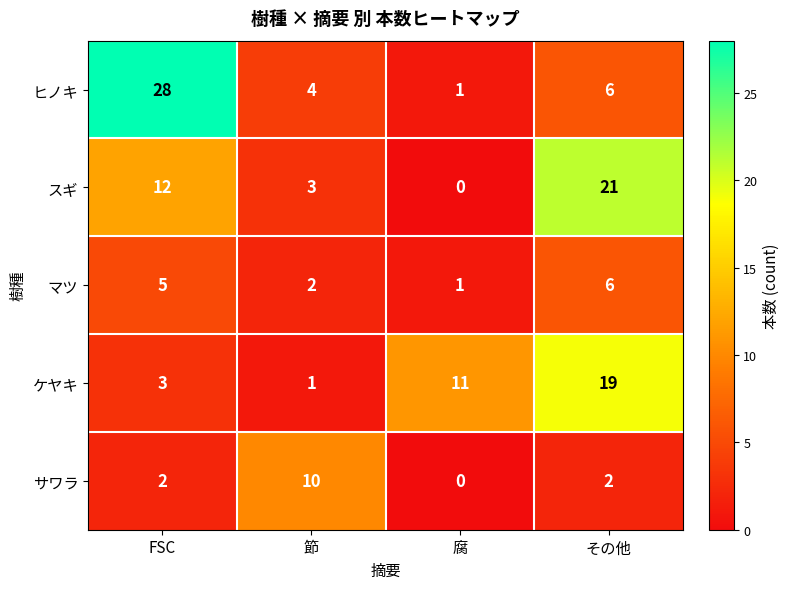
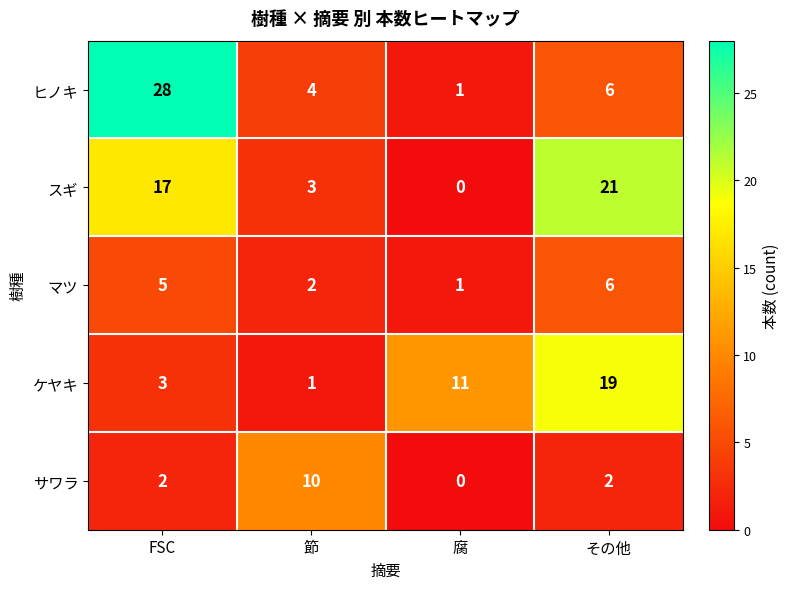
スギ, FSC: 12 -> 17
